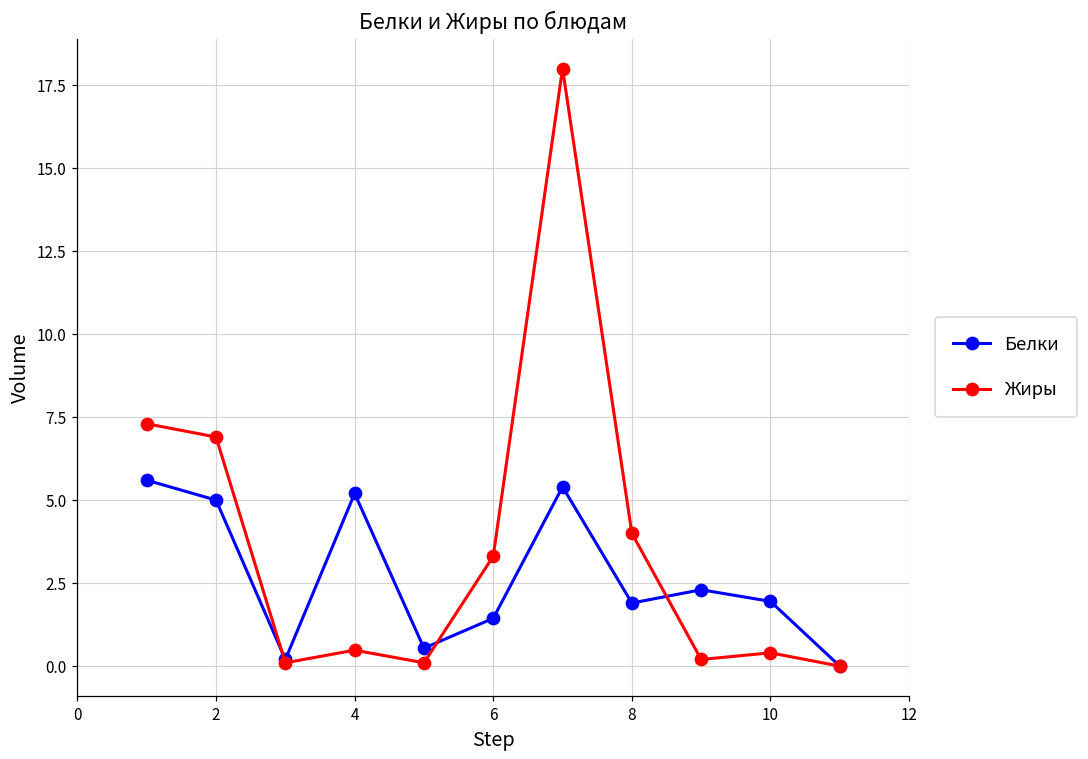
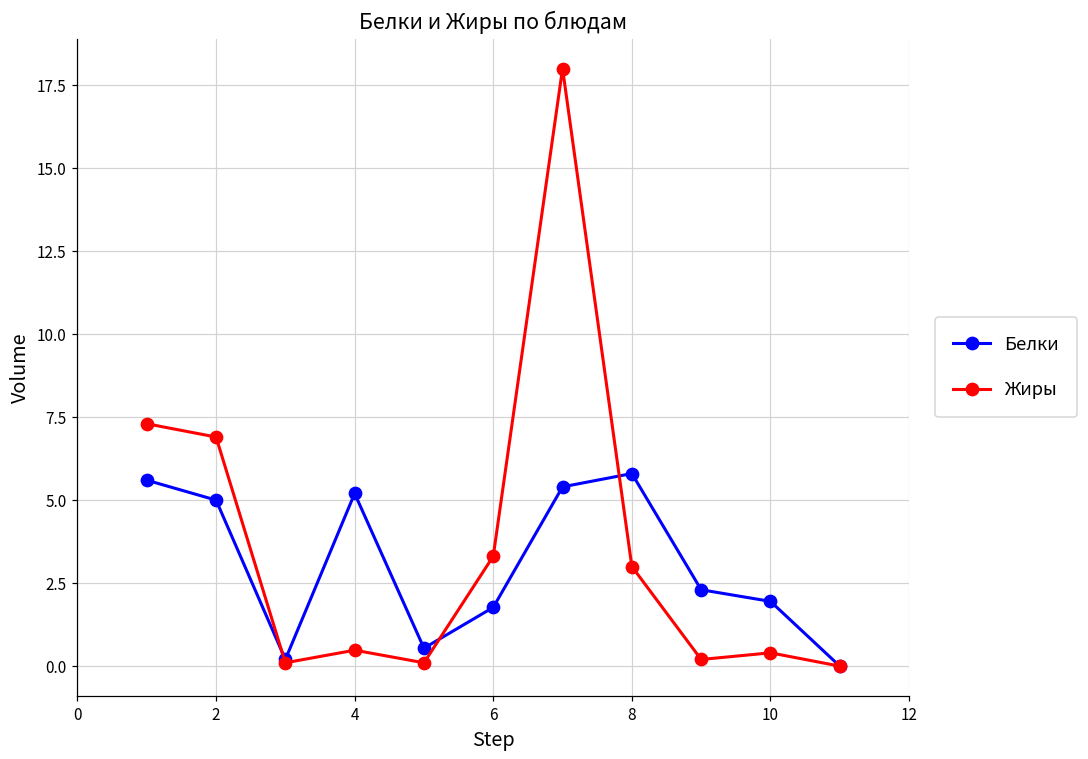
Белки, 6: 1.4 -> 1.8
Белки, 8: 1.9 -> 5.8
Жиры, 8: 4 -> 3
